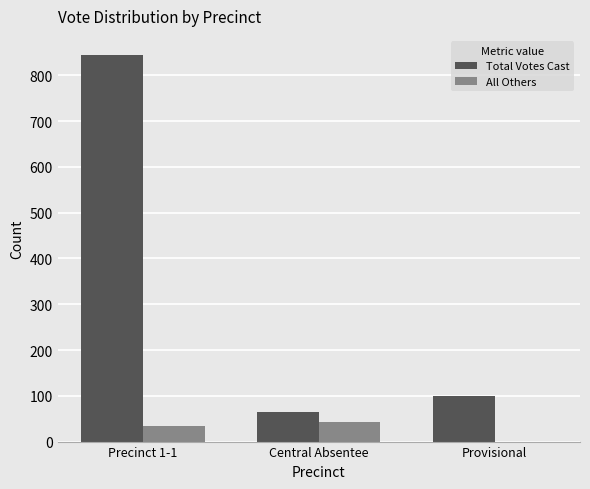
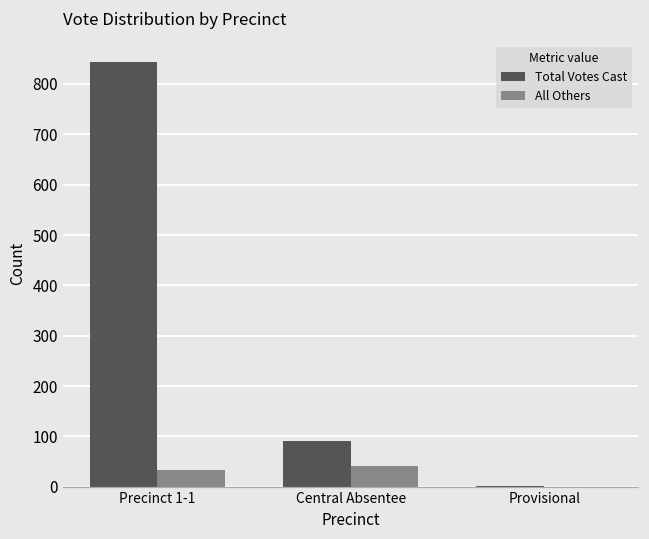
Total Votes Cast, Central Absentee: 70 -> 90
Total Votes Cast, Provisional: 100 -> 0
